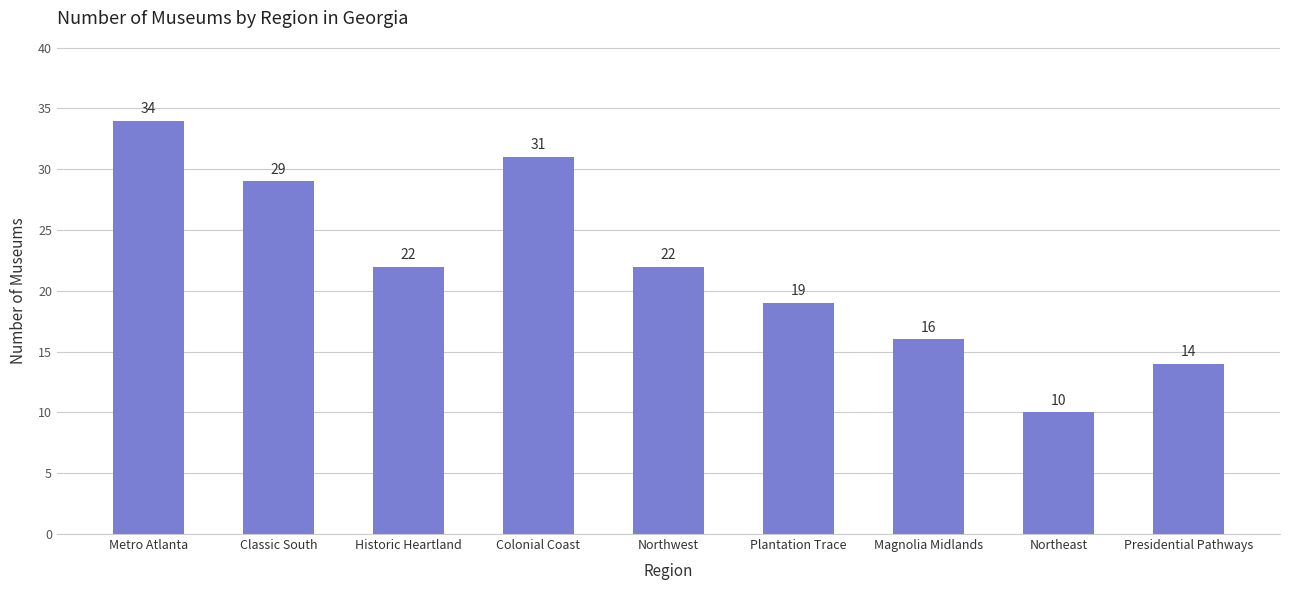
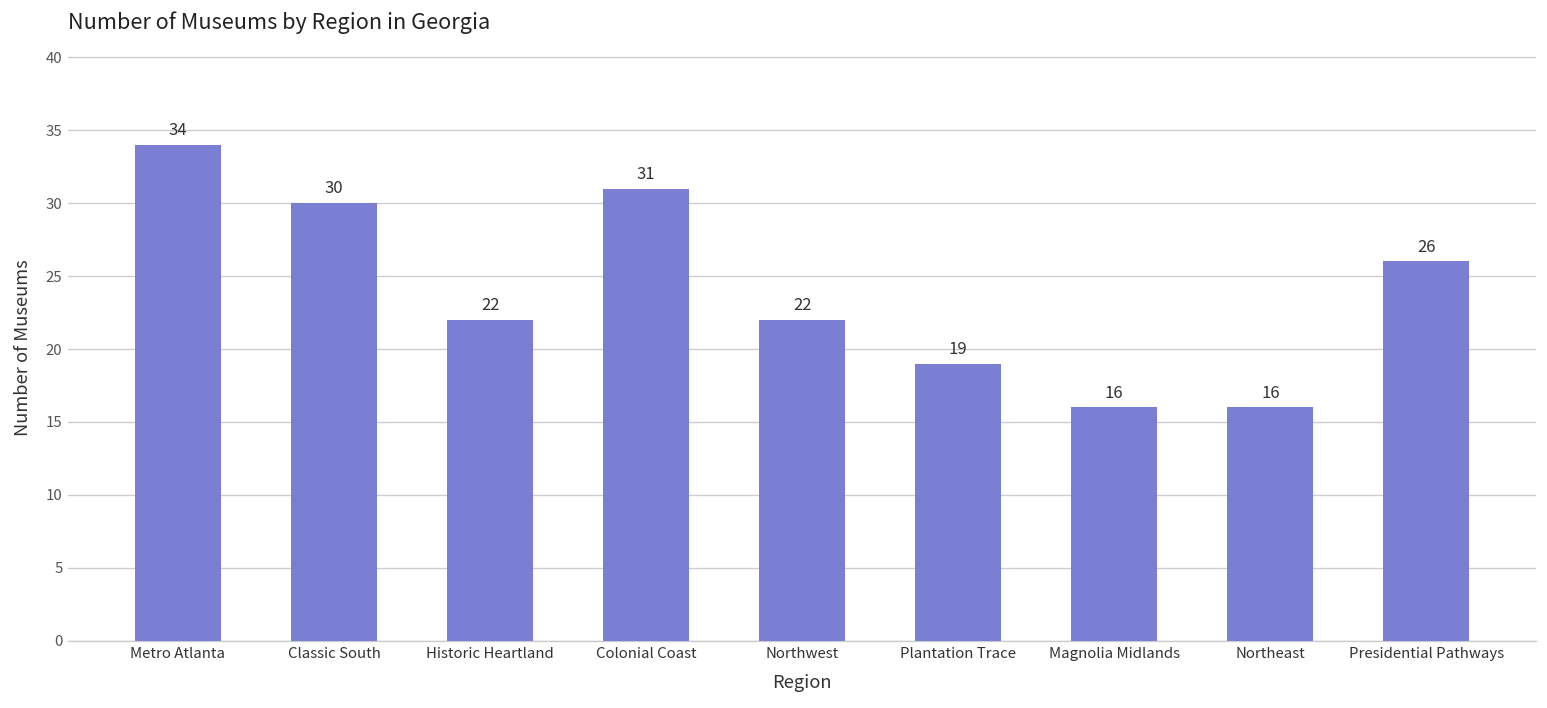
Classic South: 29 -> 30
Northeast: 10 -> 16
Presidential Pathways: 14 -> 26
